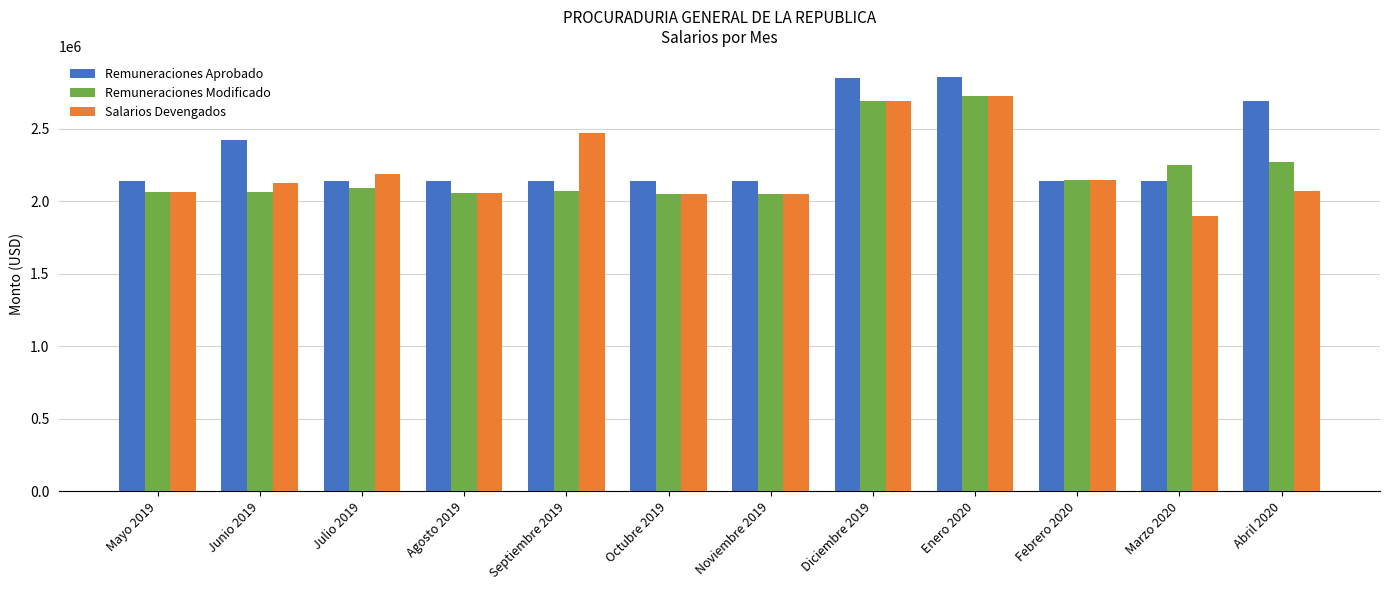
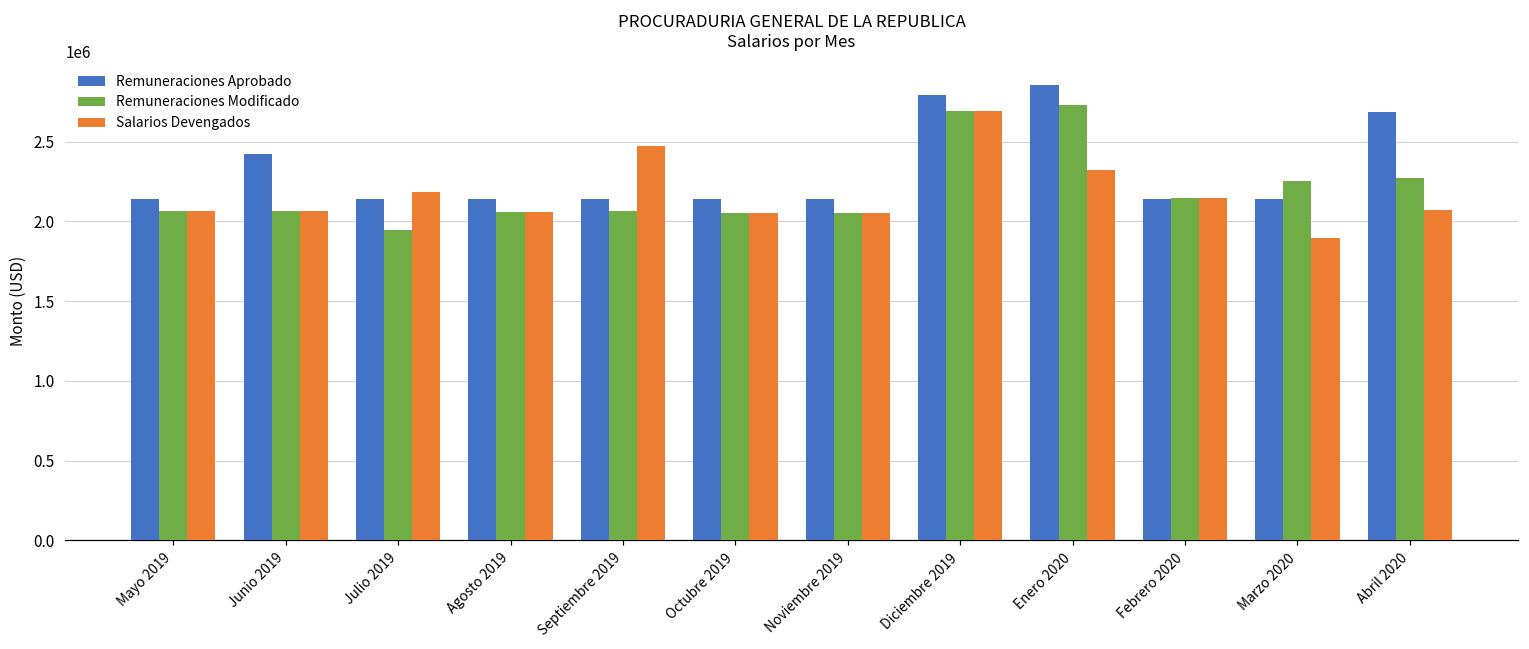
Salarios Devengados, Junio 2019: 2120000 -> 2070000
Remuneraciones Modificado, Julio 2019: 2090000 -> 1950000
Remuneraciones Aprobado, Diciembre 2019: 2850000 -> 2790000
Salarios Devengados, Enero 2020: 2730000 -> 2320000
